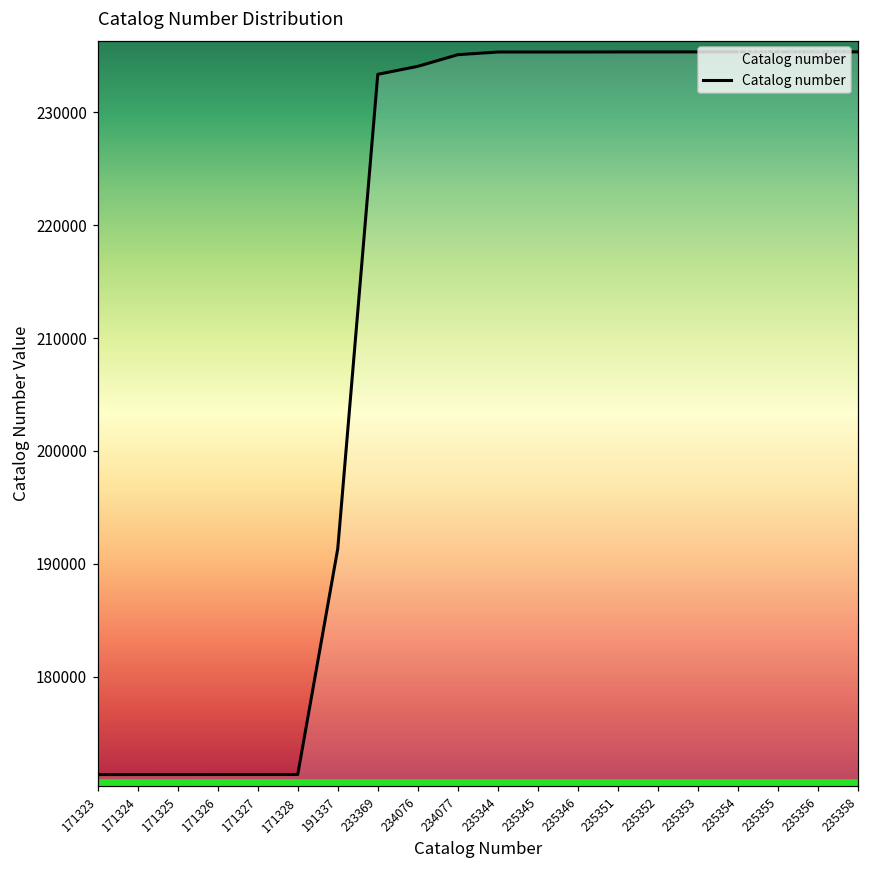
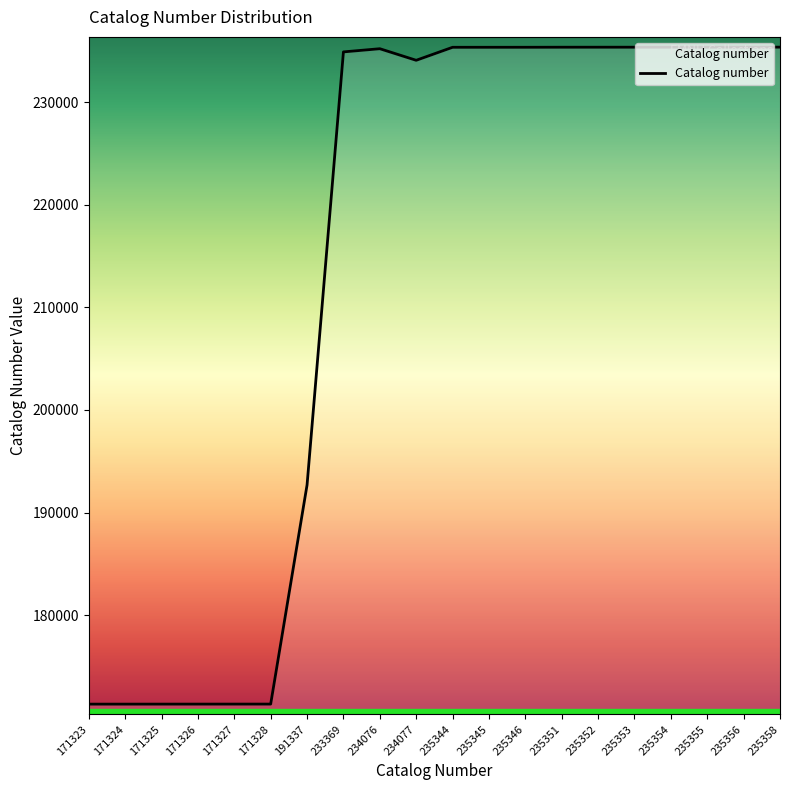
191337: 191300 -> 192700
233369: 233400 -> 234900
234076: 234100 -> 235200
234077: 235100 -> 234100
